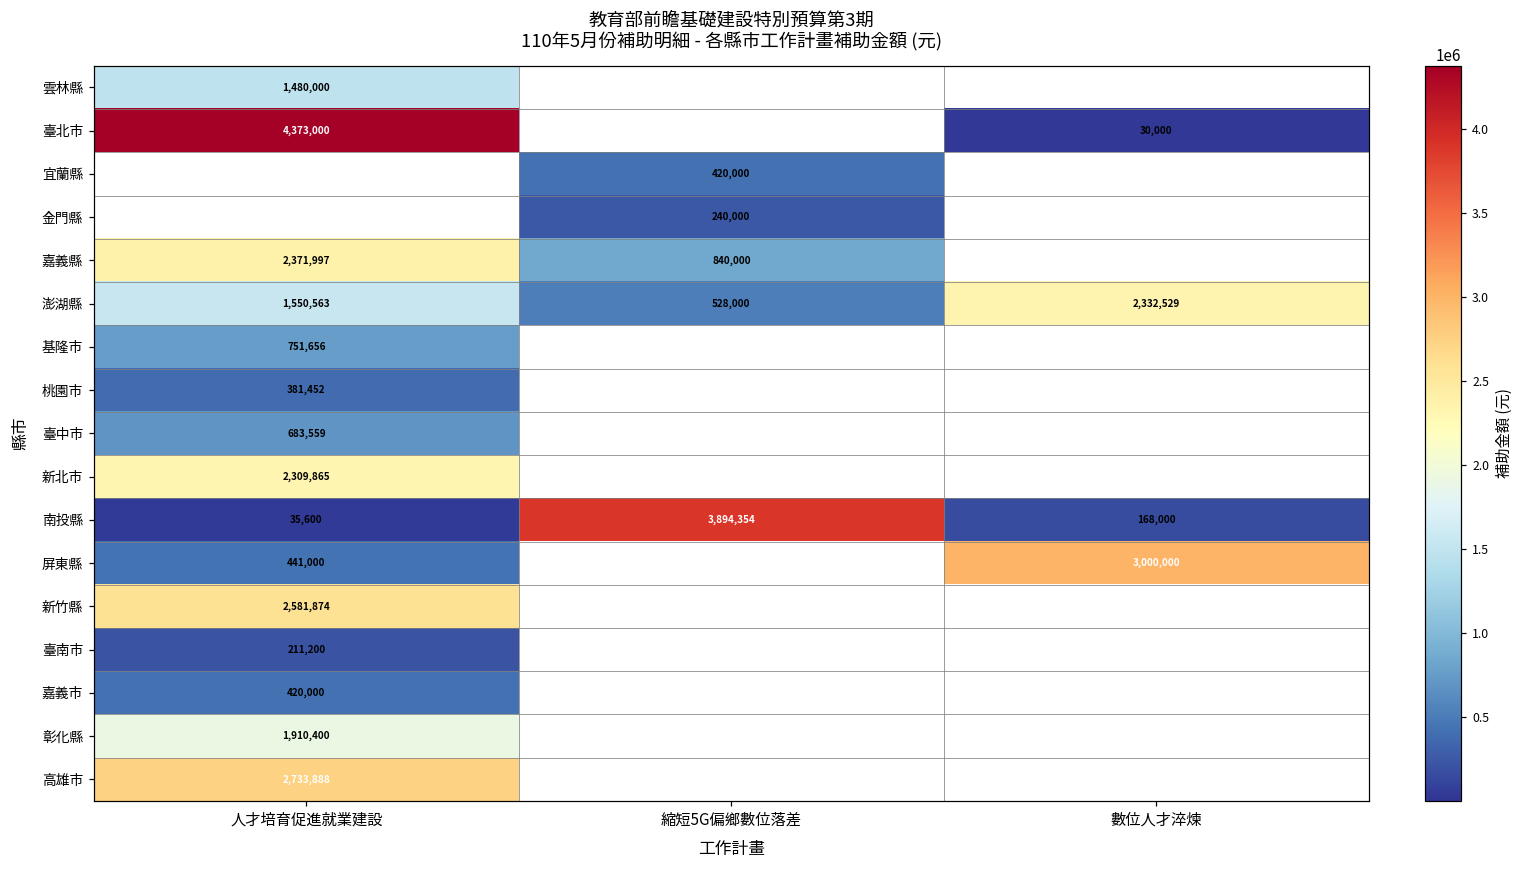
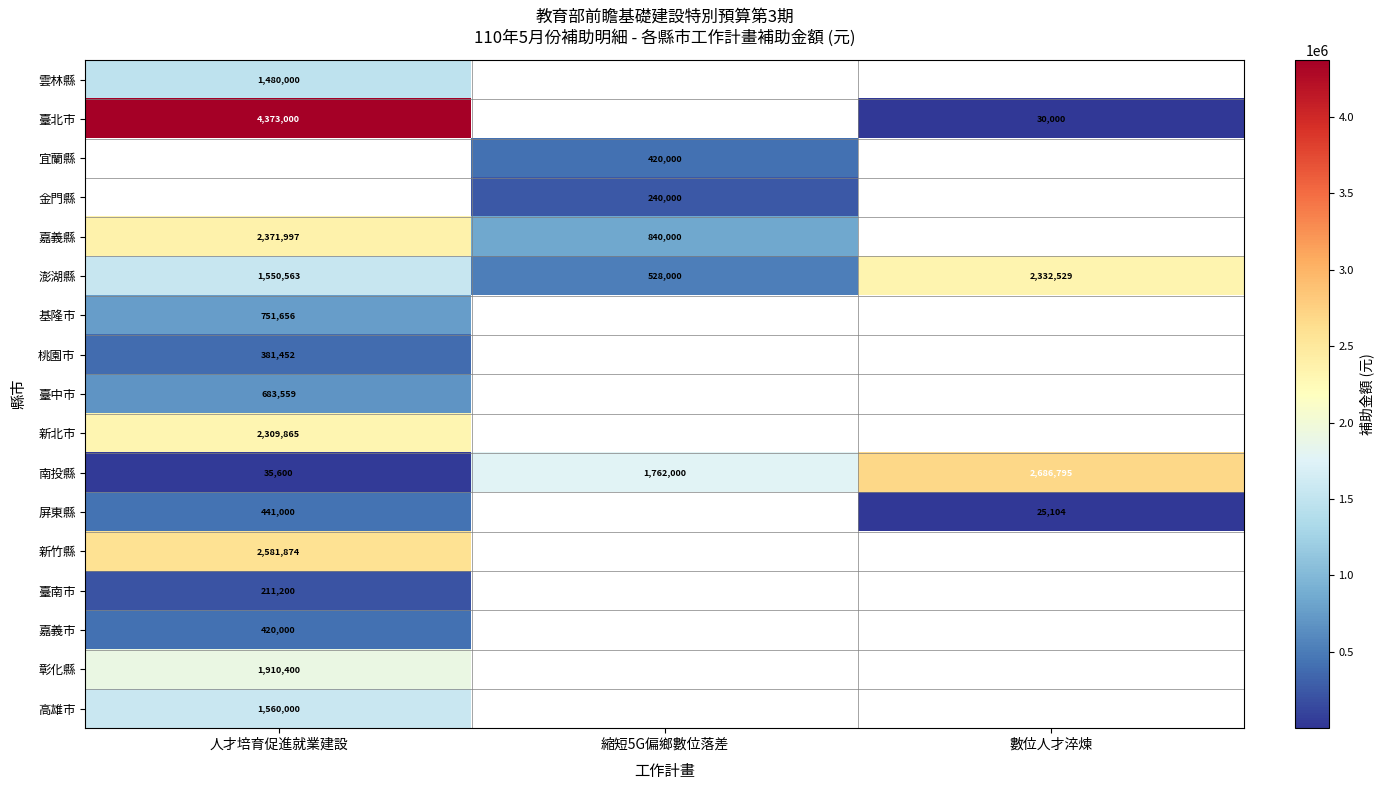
南投縣, 縮短5G偏鄉數位落差: 3,894,354 -> 1,762,000
南投縣, 數位人才淬煉: 168,000 -> 2,686,795
屏東縣, 數位人才淬煉: 3,000,000 -> 25,104
高雄市, 人才培育促進就業建設: 2,733,888 -> 1,560,000
